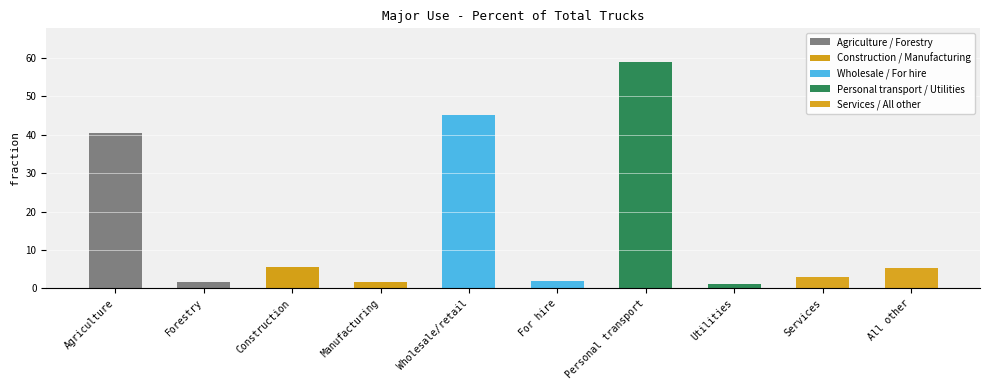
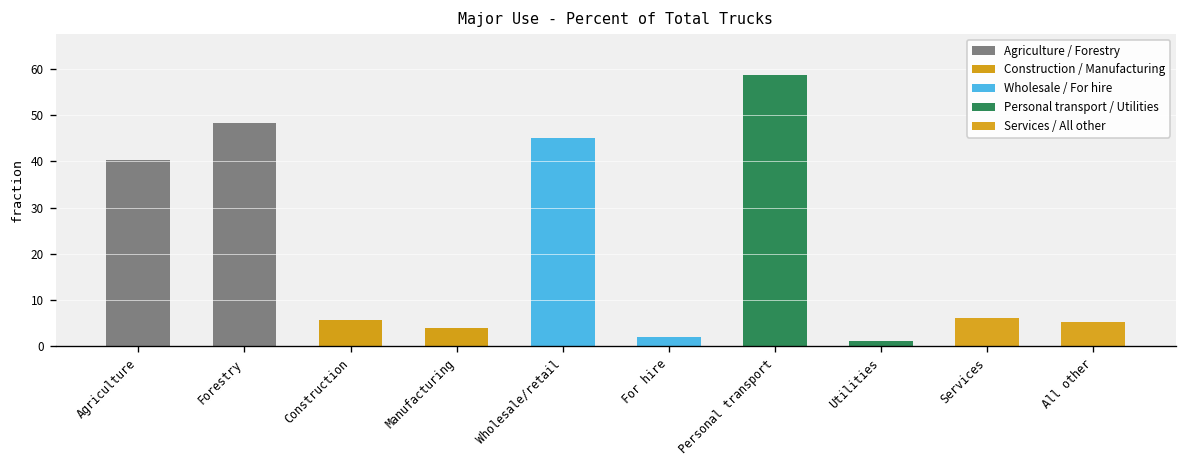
Forestry: 2 -> 48
Manufacturing: 2 -> 4
Services: 3 -> 6
